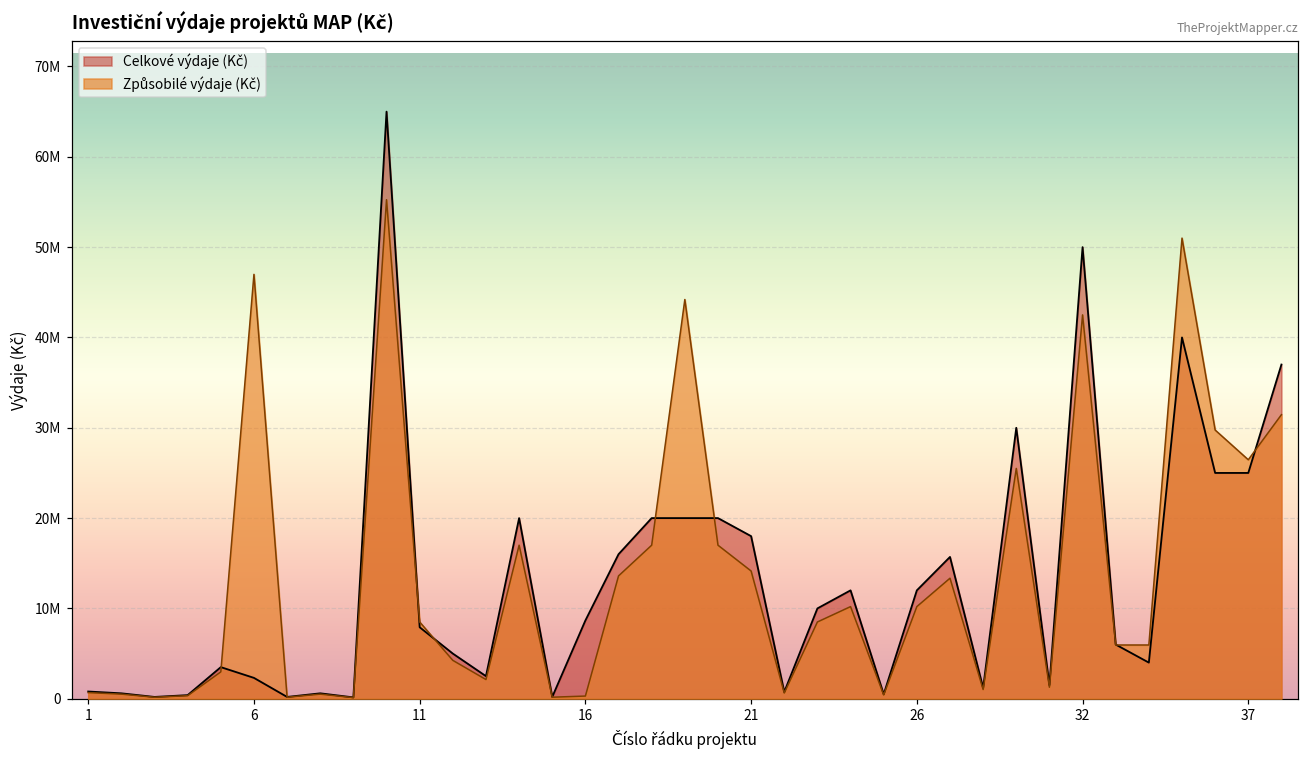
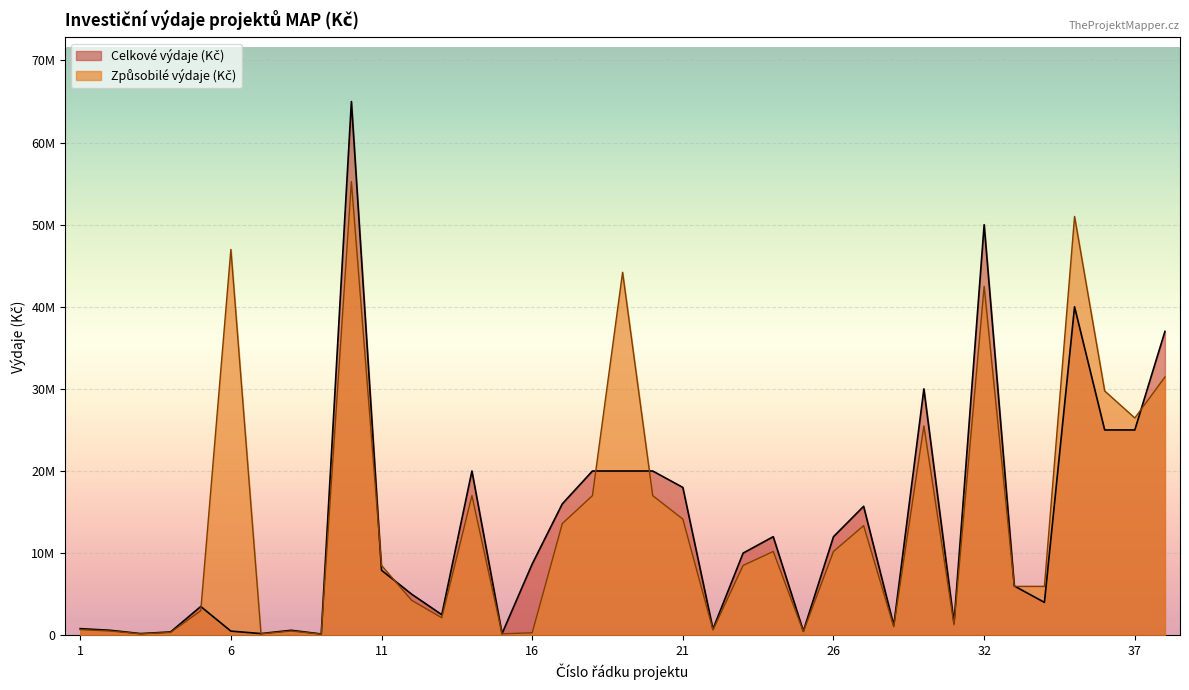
Celkové výdaje (Kč), 6: 2000000 -> 1000000
